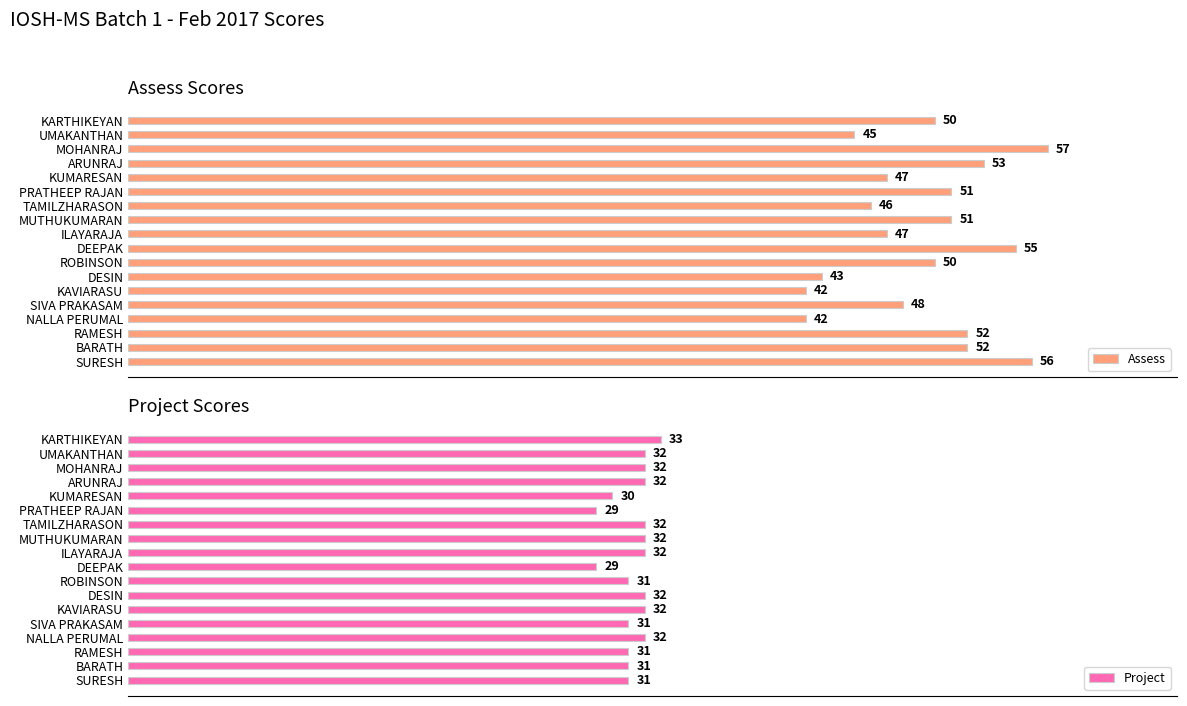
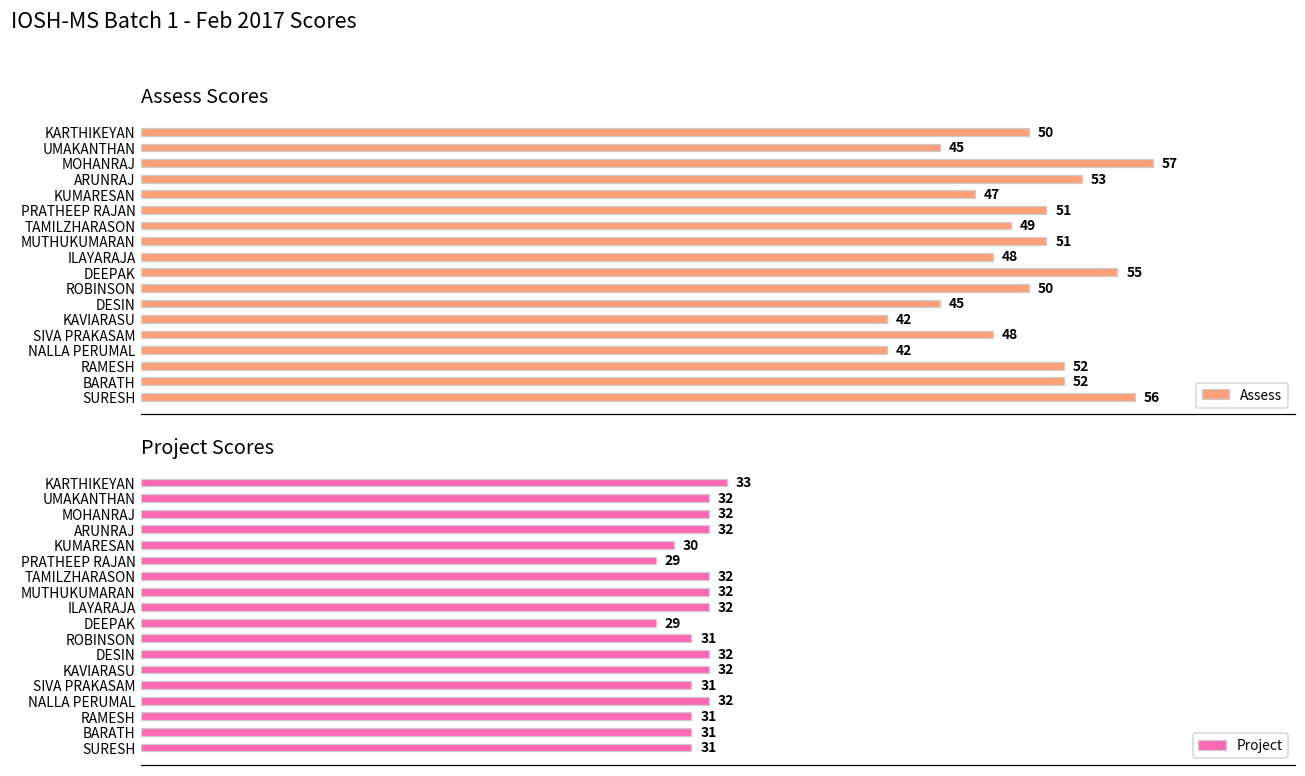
Assess Scores, TAMILZHARASON: 46 -> 49
Assess Scores, ILAYARAJA: 47 -> 48
Assess Scores, DESIN: 43 -> 45
